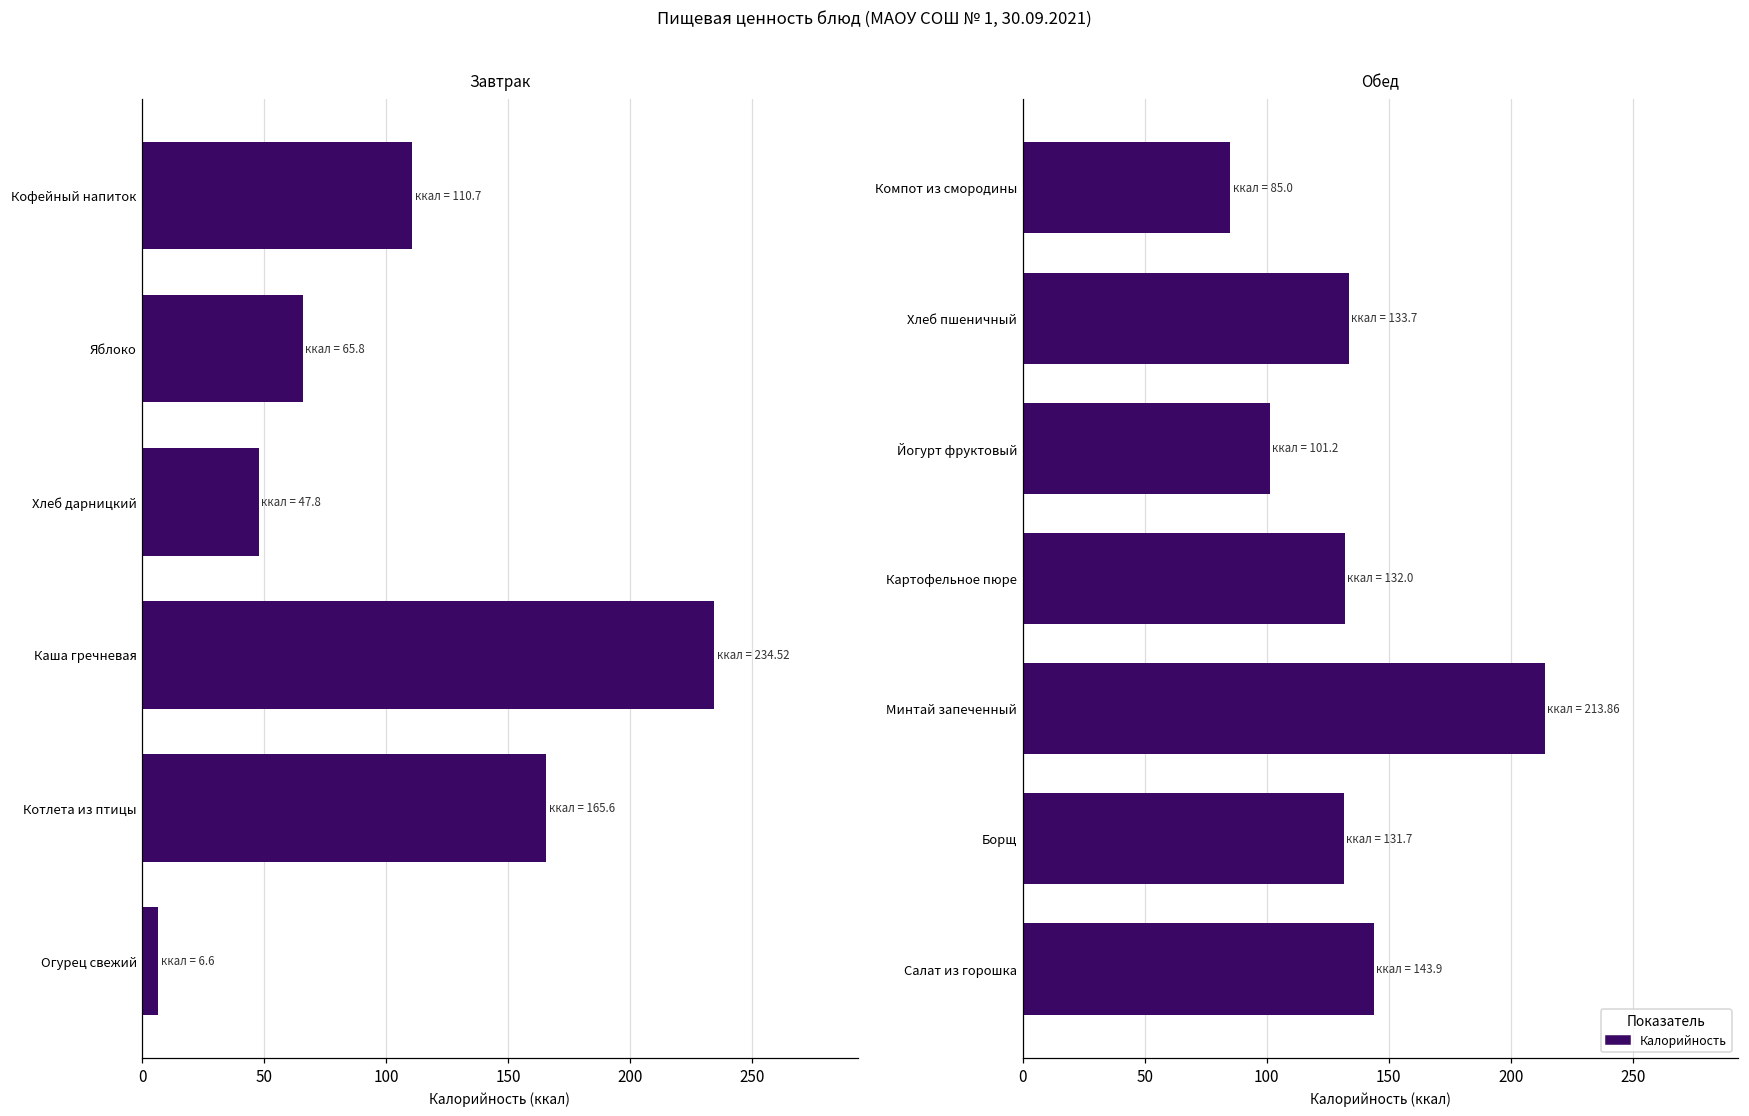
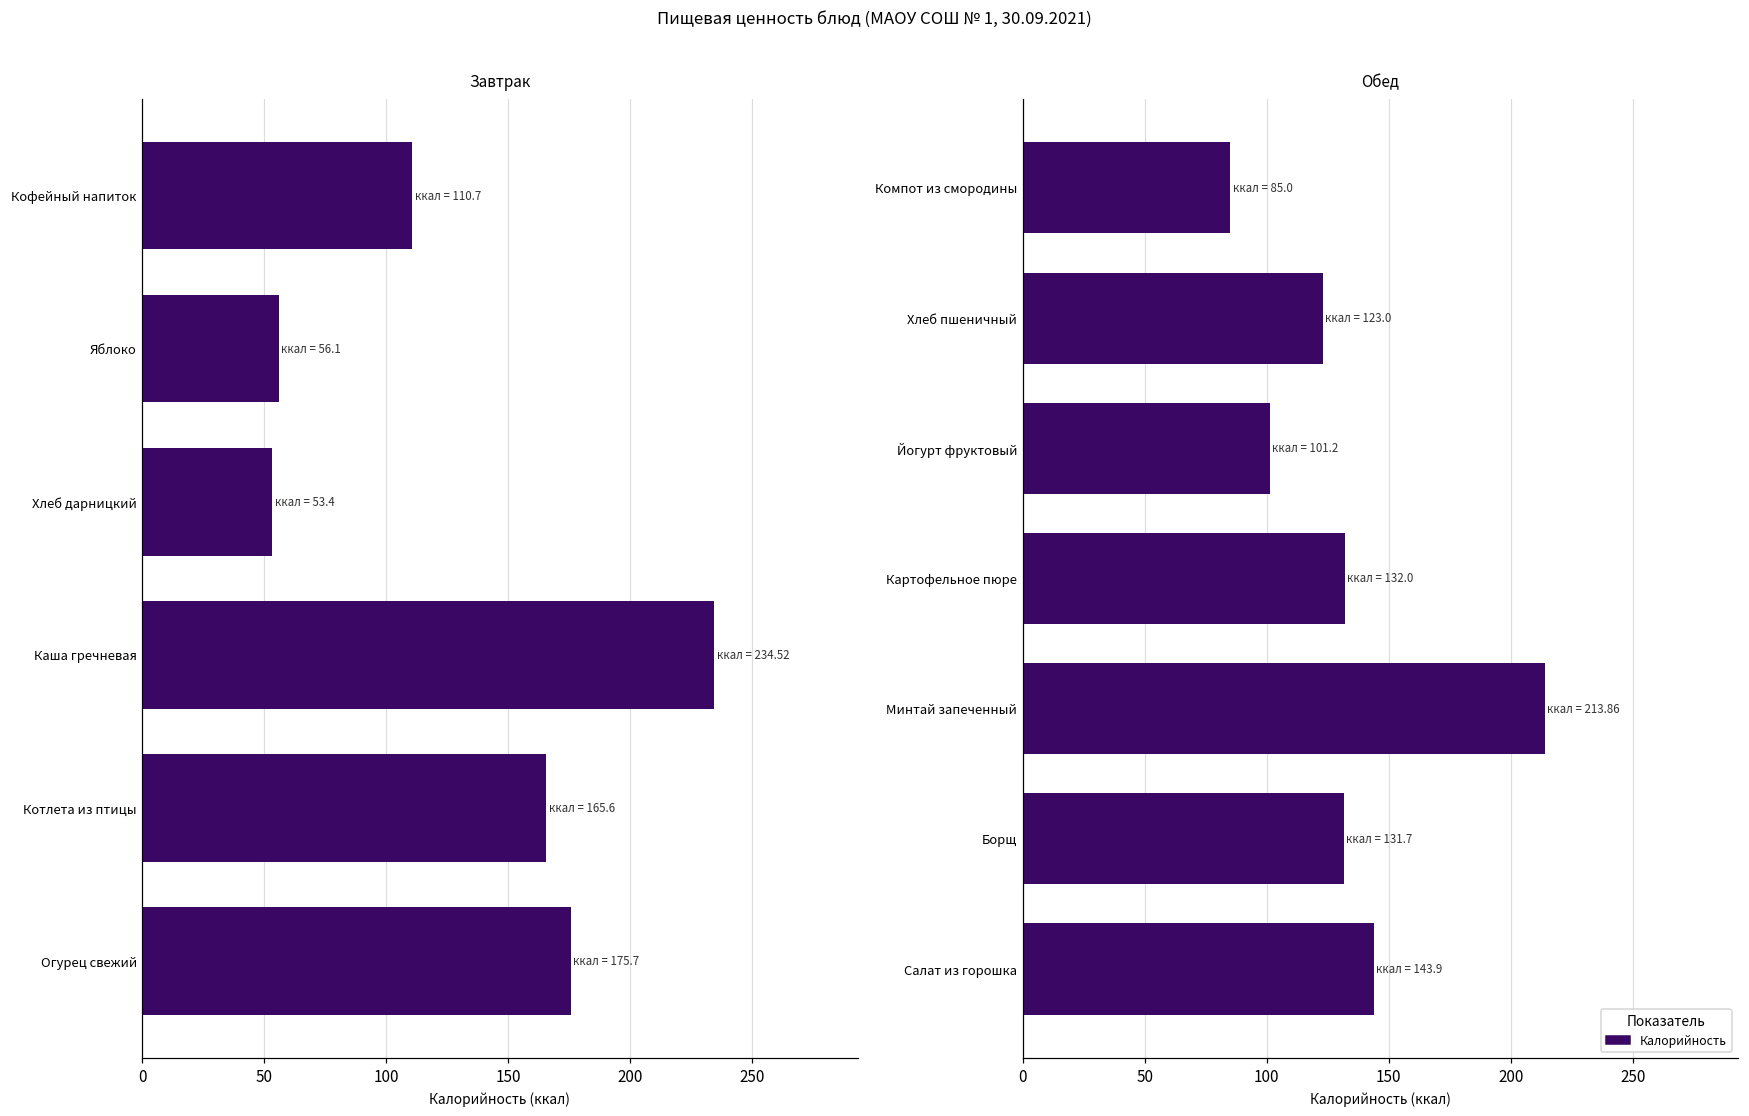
Завтрак, Яблоко: 65.8 -> 56.1
Завтрак, Хлеб дарницкий: 47.8 -> 53.4
Завтрак, Огурец свежий: 6.6 -> 175.7
Обед, Хлеб пшеничный: 133.7 -> 123.0
